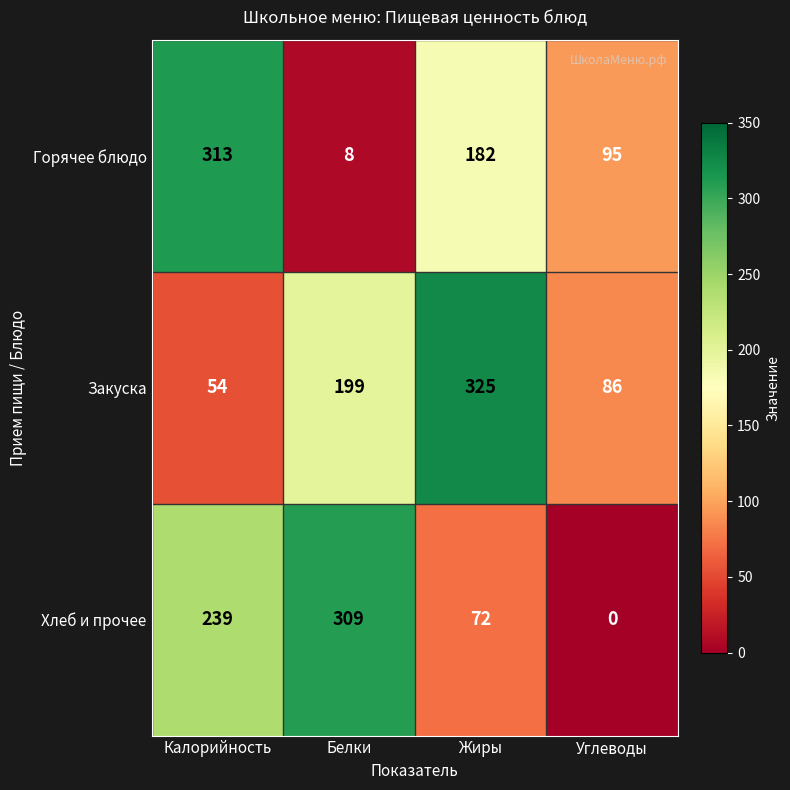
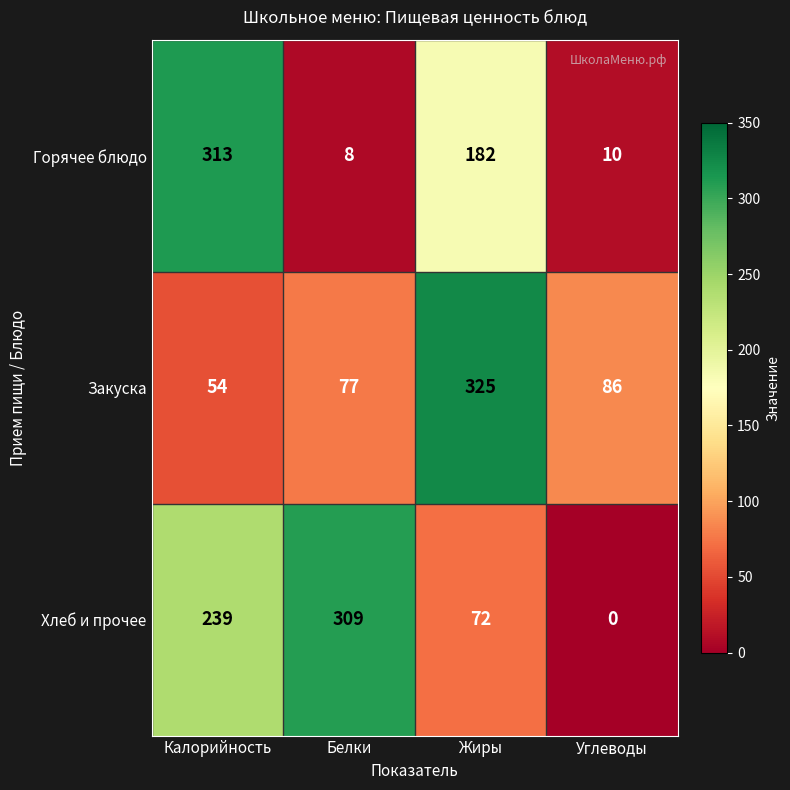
Горячее блюдо, Углеводы: 95 -> 10
Закуска, Белки: 199 -> 77
